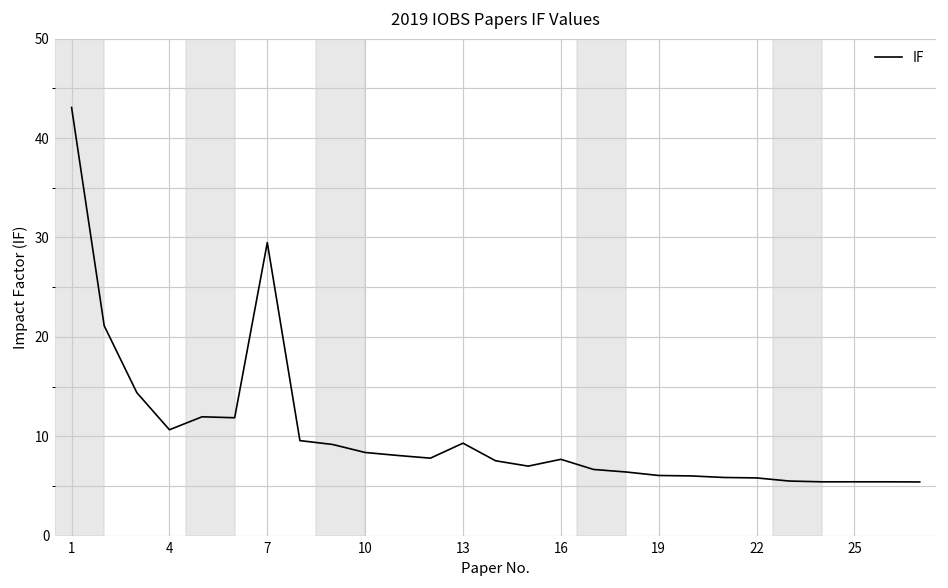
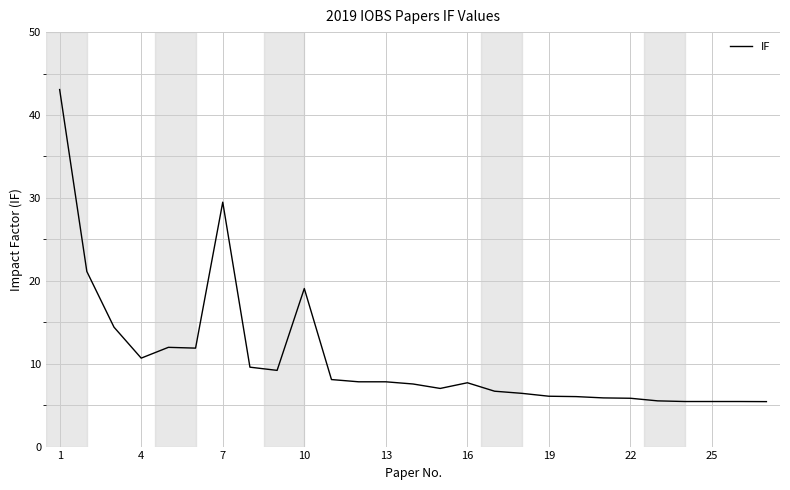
10: 8 -> 19
13: 9 -> 8
